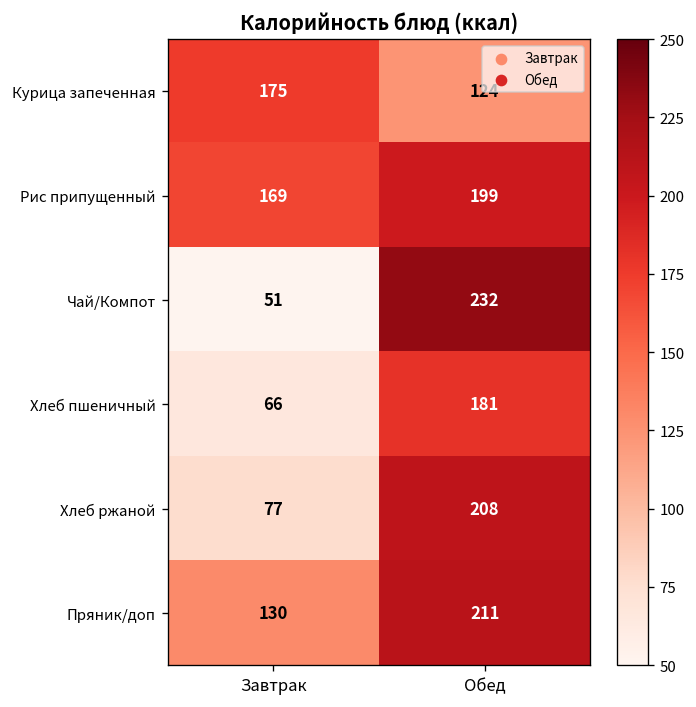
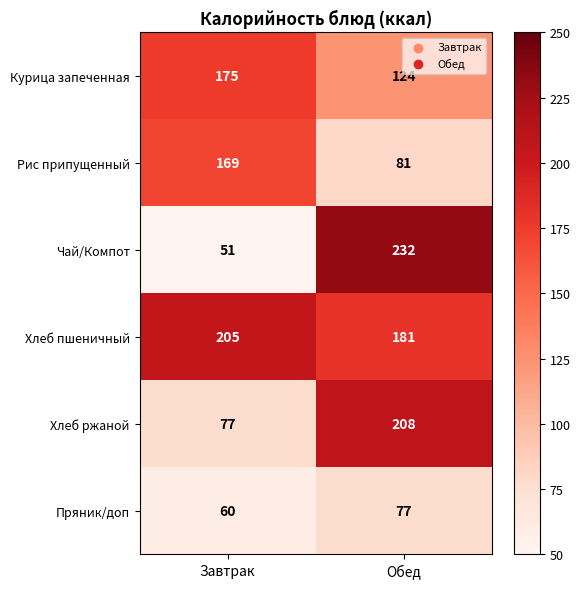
Рис припущенный, Обед: 199 -> 81
Хлеб пшеничный, Завтрак: 66 -> 205
Пряник/доп, Завтрак: 130 -> 60
Пряник/доп, Обед: 211 -> 77
